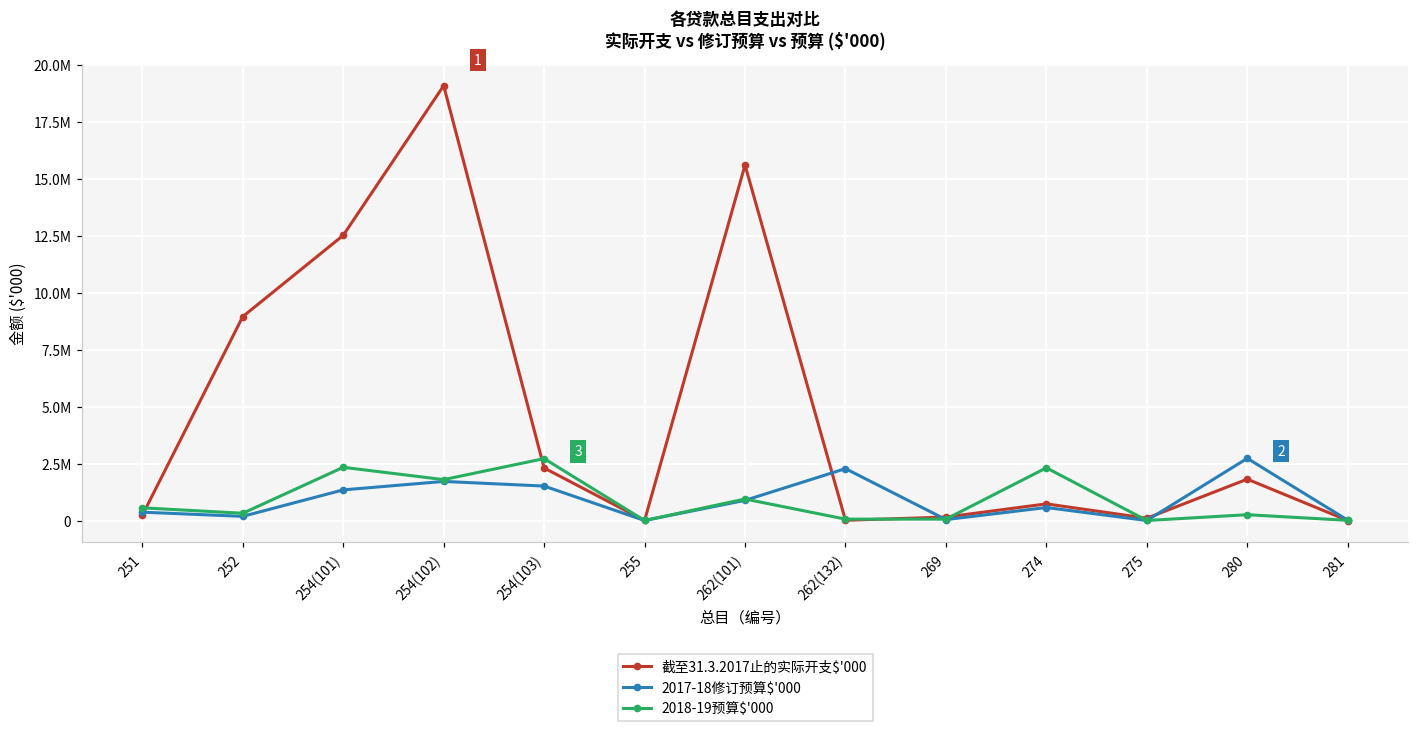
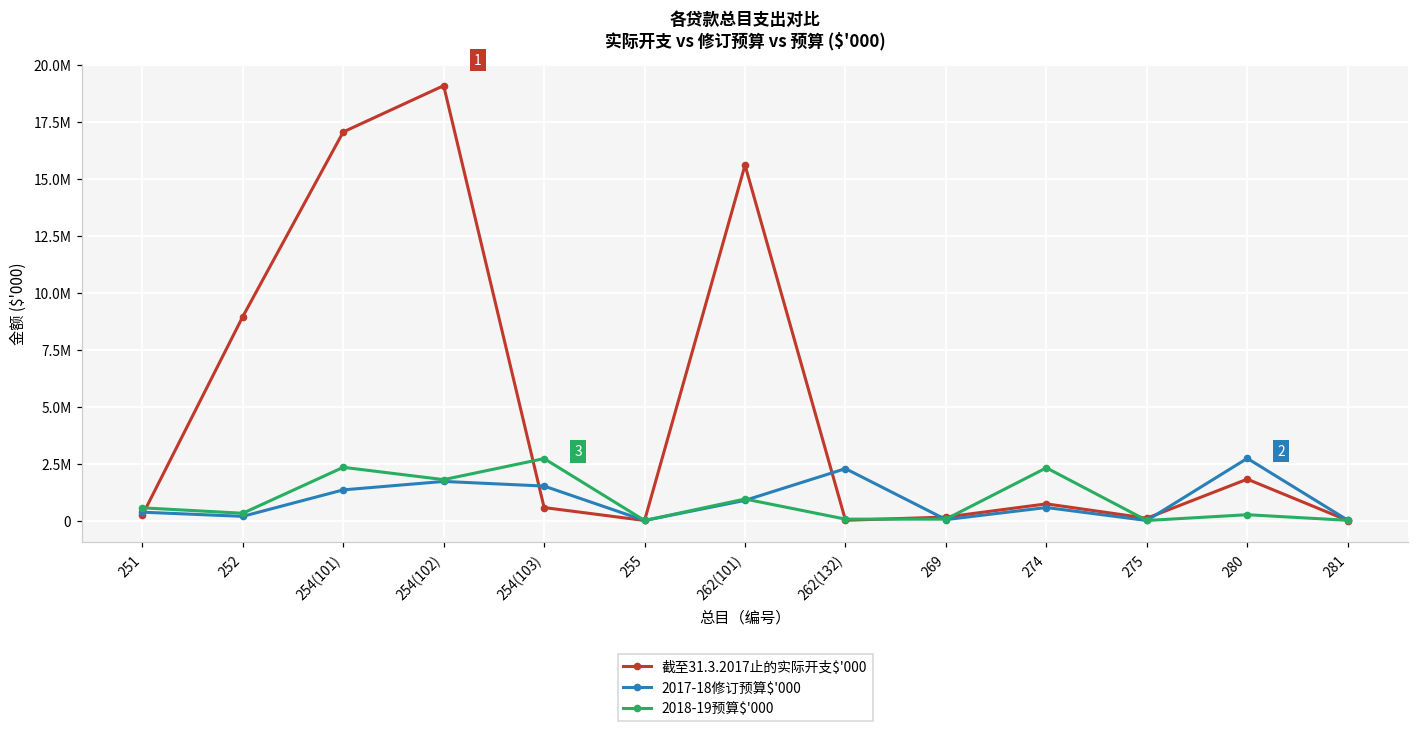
截至31.3.2017止的实际开支$'000, 254(101): 12500000 -> 17100000
截至31.3.2017止的实际开支$'000, 254(103): 2300000 -> 600000
